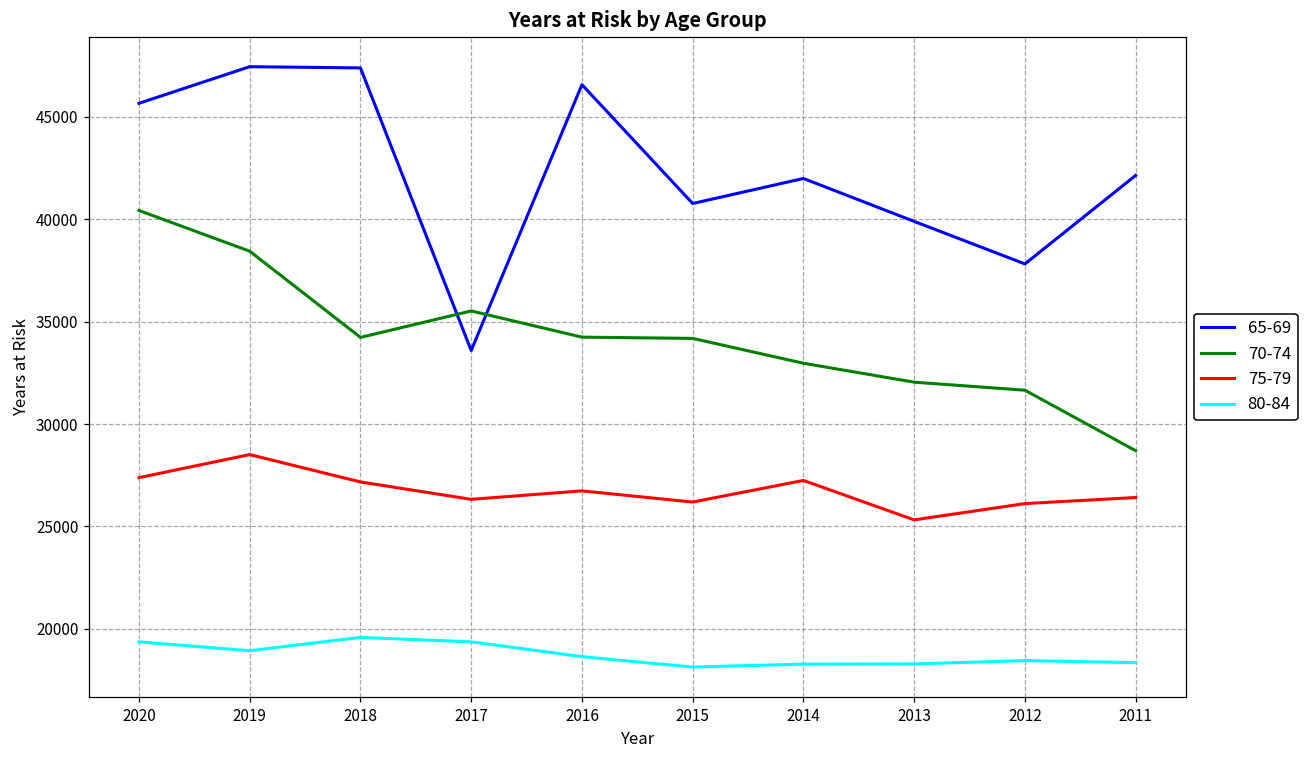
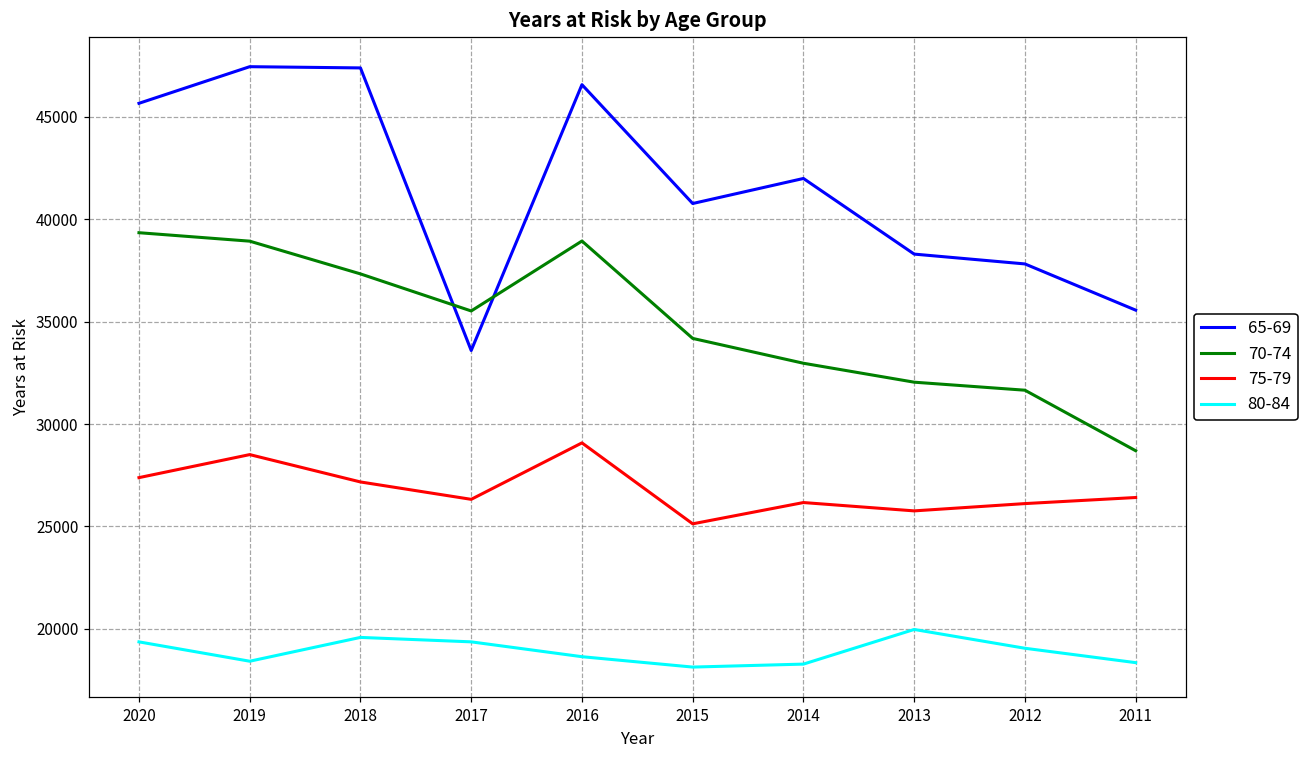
70-74, 2020: 40400 -> 39300
70-74, 2019: 38400 -> 38900
80-84, 2019: 18900 -> 18400
70-74, 2018: 34200 -> 37300
70-74, 2016: 34200 -> 38900
75-79, 2016: 26700 -> 29100
75-79, 2015: 26200 -> 25100
75-79, 2014: 27200 -> 26200
65-69, 2013: 39900 -> 38300
75-79, 2013: 25300 -> 25800
80-84, 2013: 18300 -> 20000
80-84, 2012: 18400 -> 19000
65-69, 2011: 42100 -> 35600
